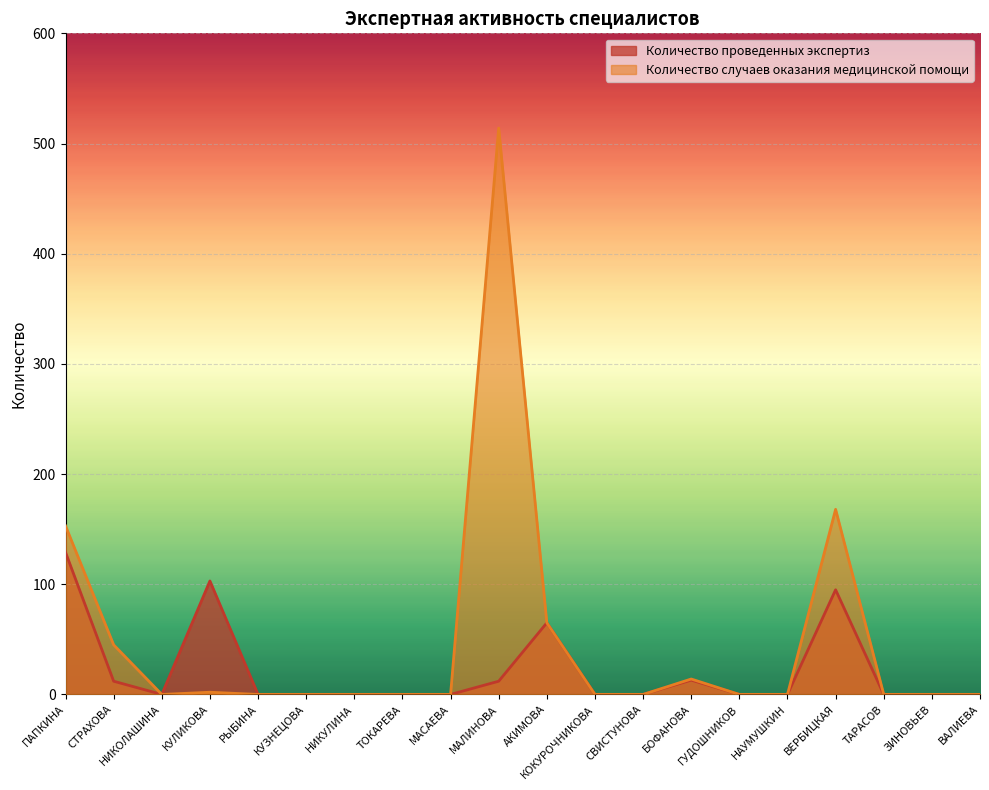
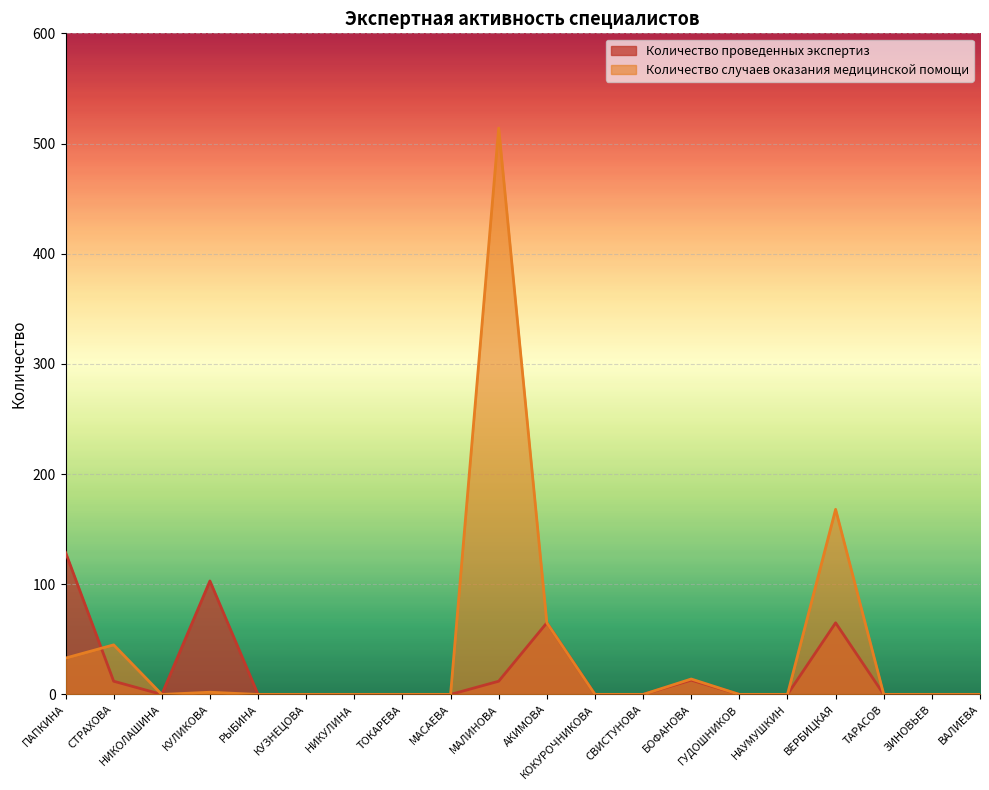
Количество случаев оказания медицинской помощи, ПАПКИНА: 153 -> 33
Количество проведенных экспертиз, ВЕРБИЦКАЯ: 95 -> 65
